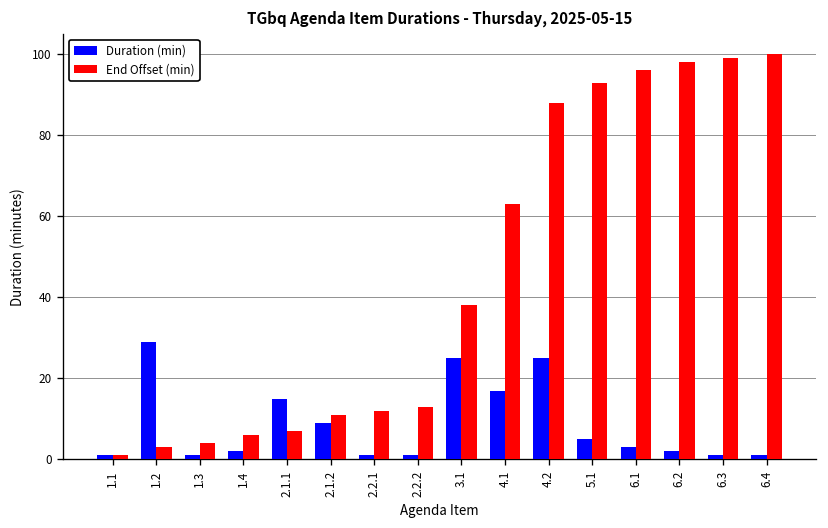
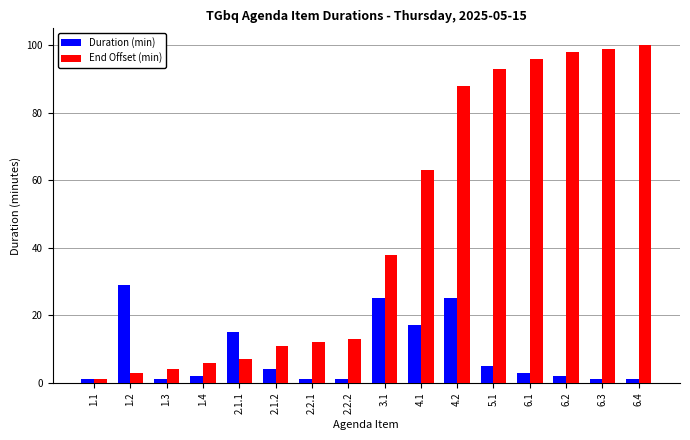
Duration (min), 2.1.2: 9 -> 4
